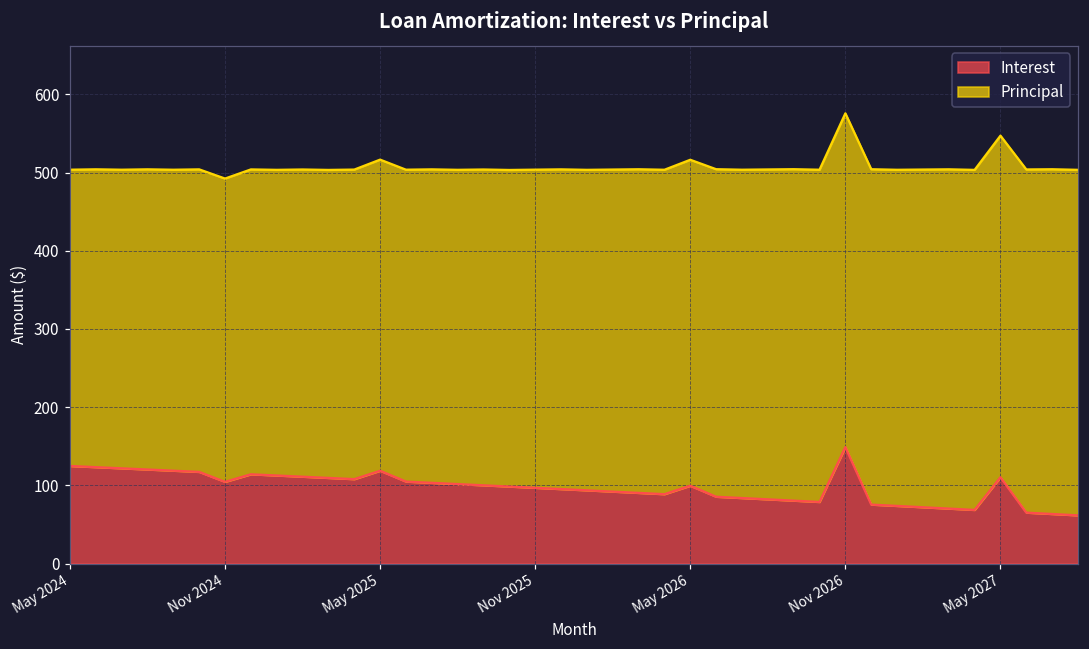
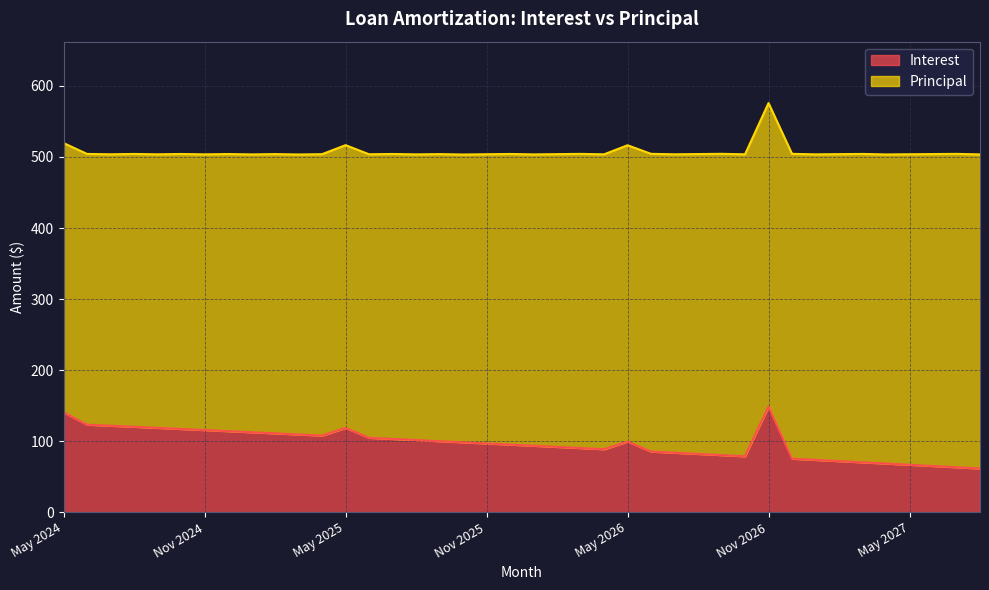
Interest, May 2024: 120 -> 140
Interest, Nov 2024: 100 -> 120
Interest, May 2027: 110 -> 70
